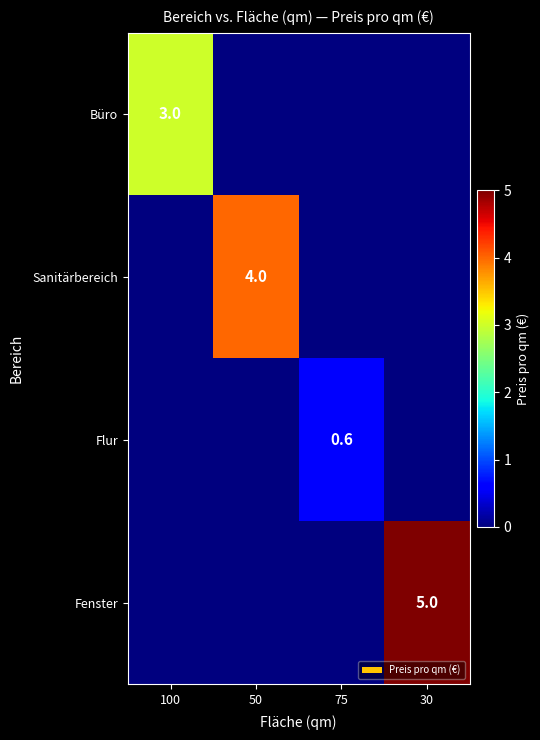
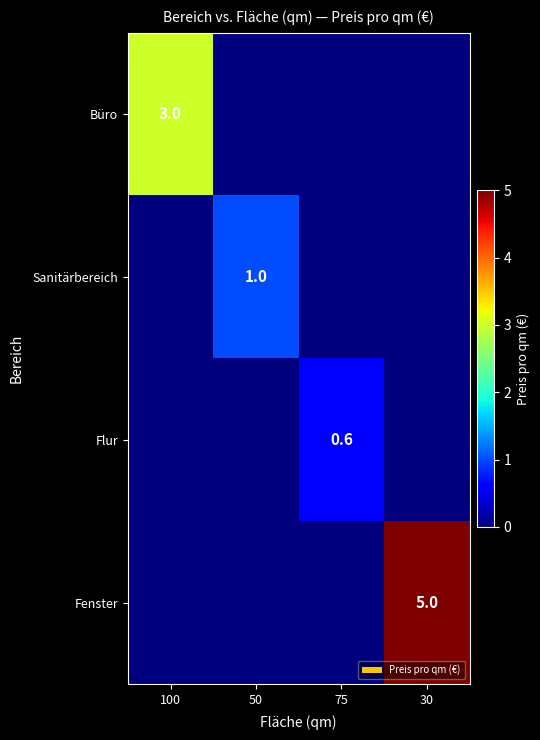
Sanitärbereich, 50: 4.0 -> 1.0
